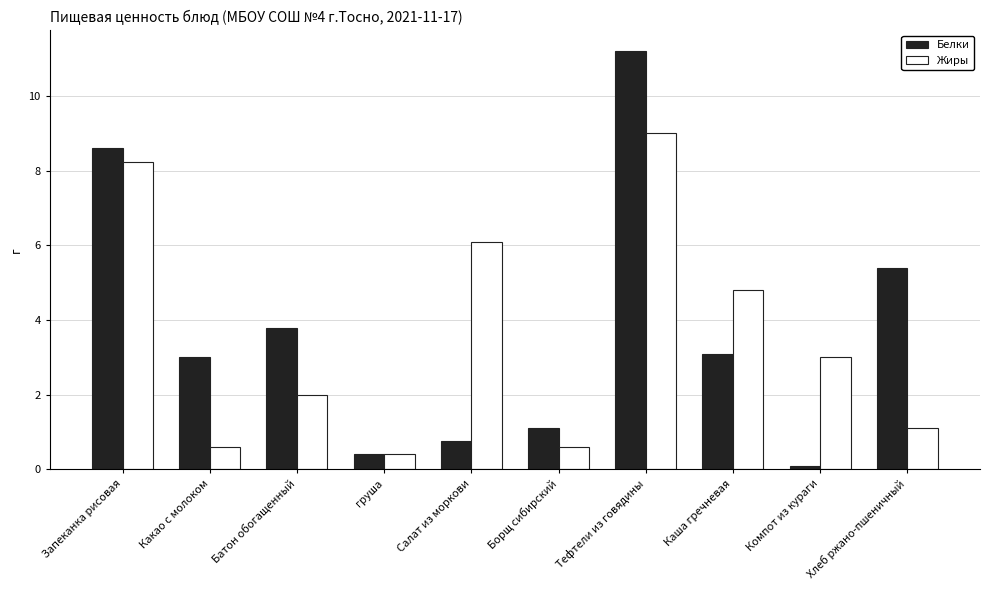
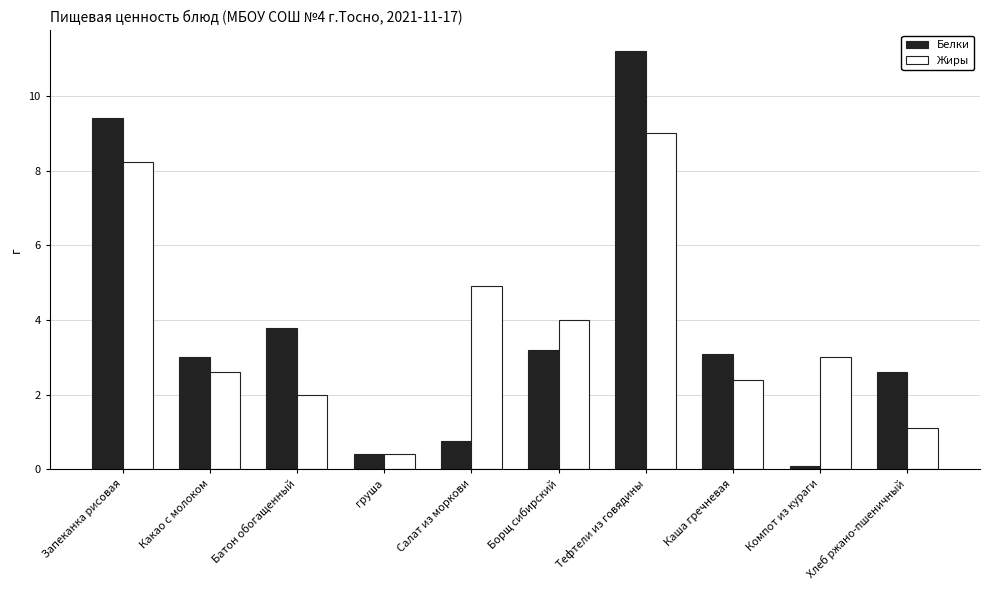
Белки, Запеканка рисовая: 8.6 -> 9.4
Жиры, Какао с молоком: 0.6 -> 2.6
Жиры, Салат из моркови: 6.1 -> 4.9
Белки, Борщ сибирский: 1.1 -> 3.2
Жиры, Борщ сибирский: 0.6 -> 4.0
Жиры, Каша гречневая: 4.8 -> 2.4
Белки, Хлеб ржано-пшеничный: 5.4 -> 2.6
